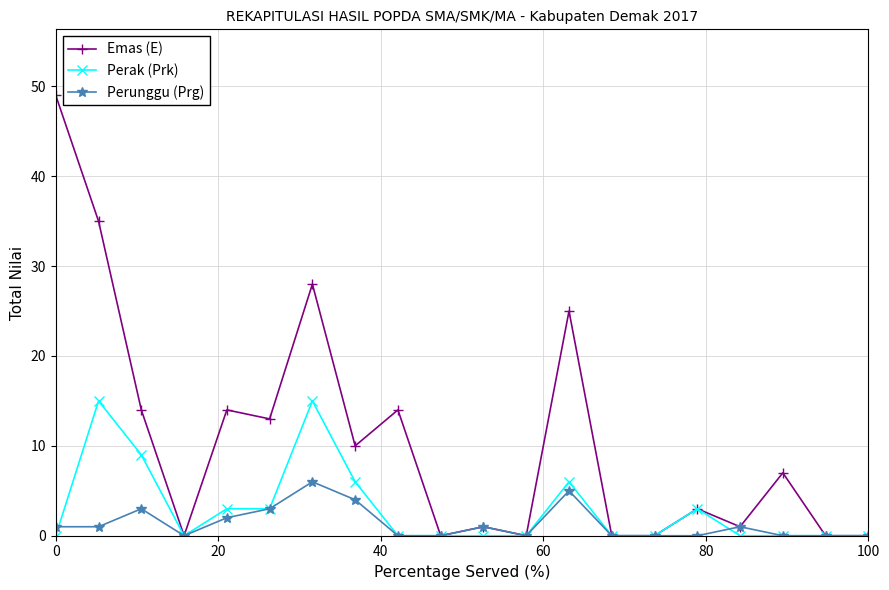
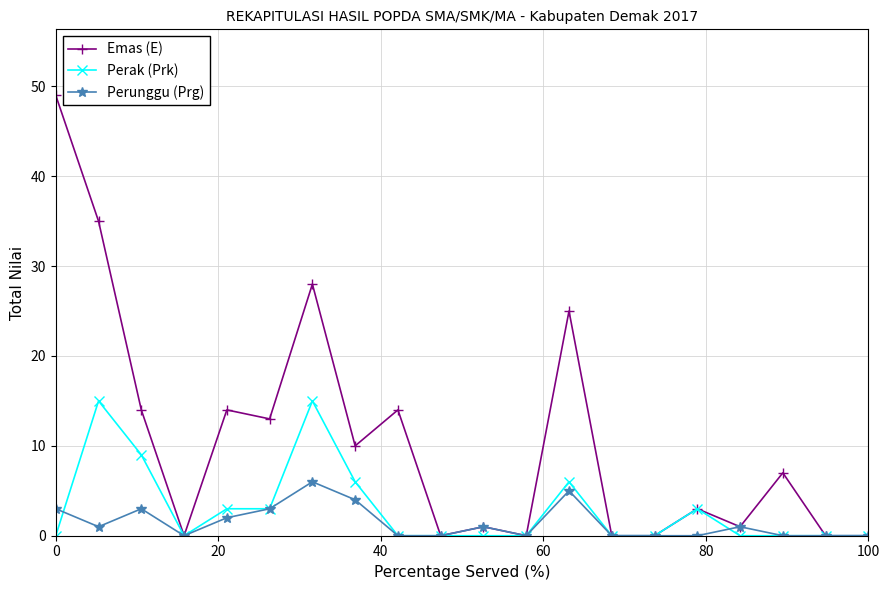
Perunggu (Prg), 0: 1 -> 3
